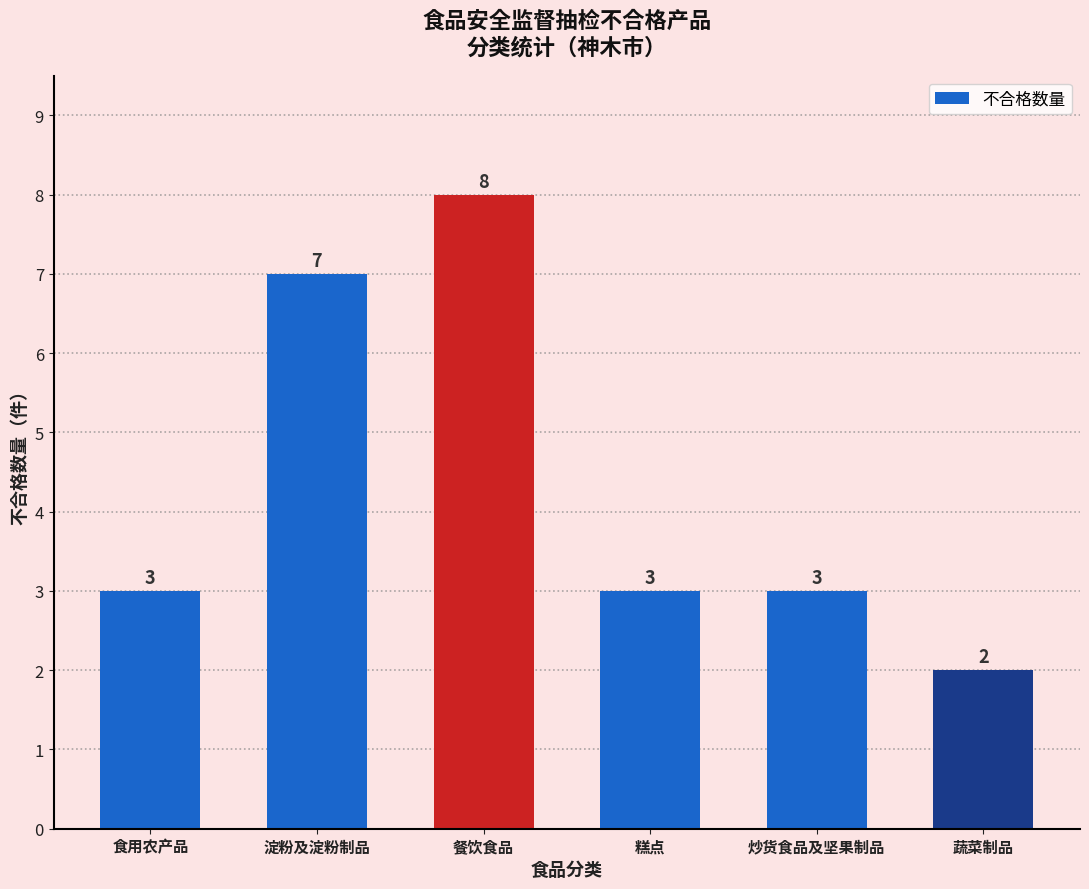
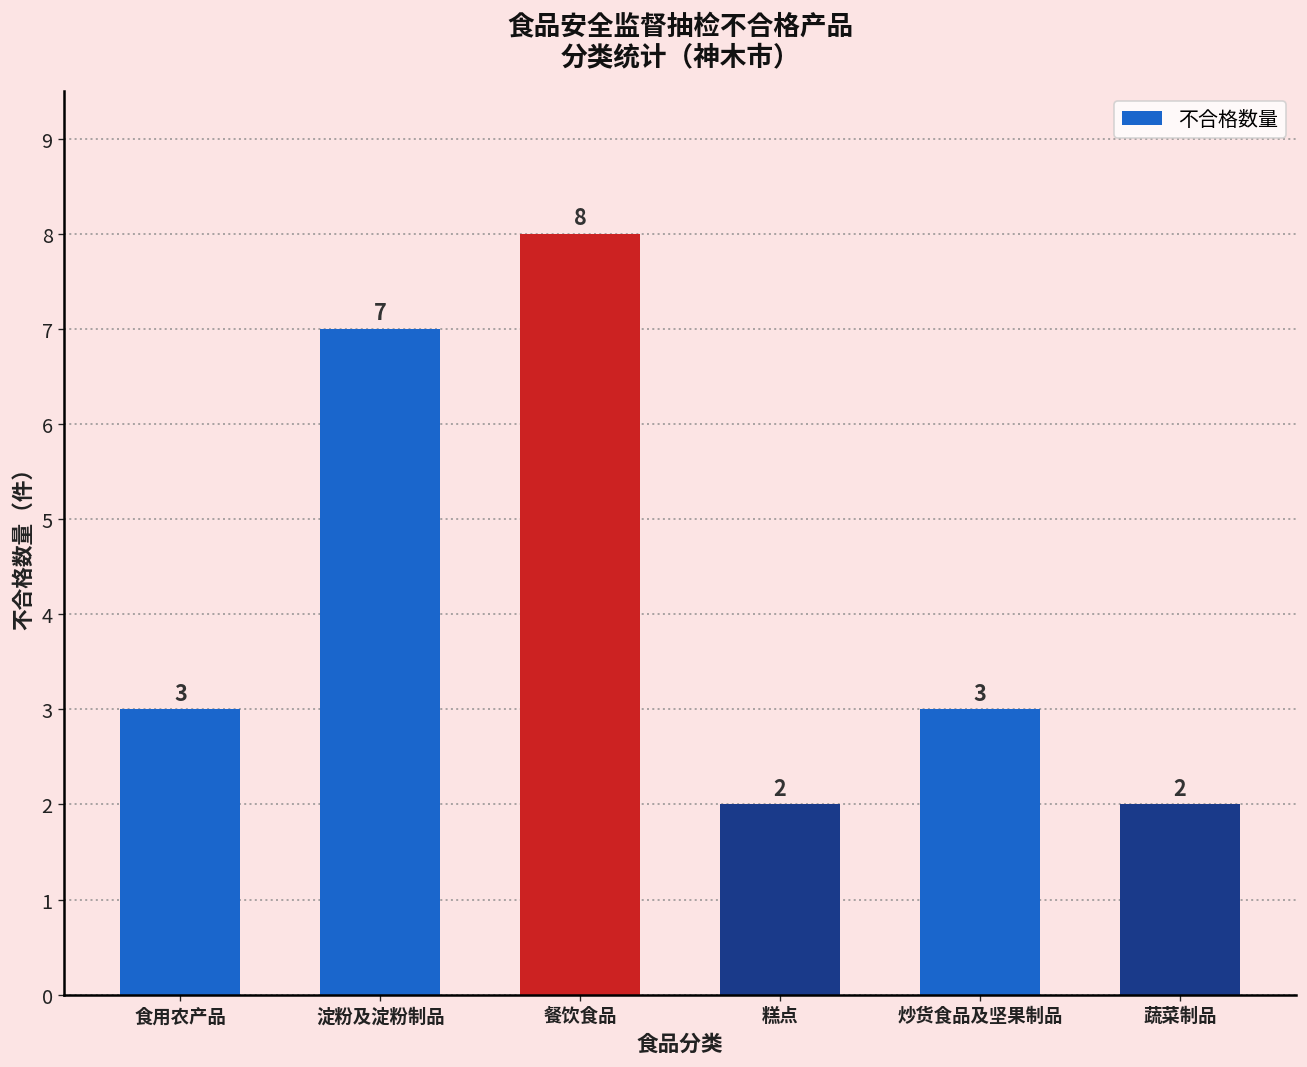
糕点: 3 -> 2
